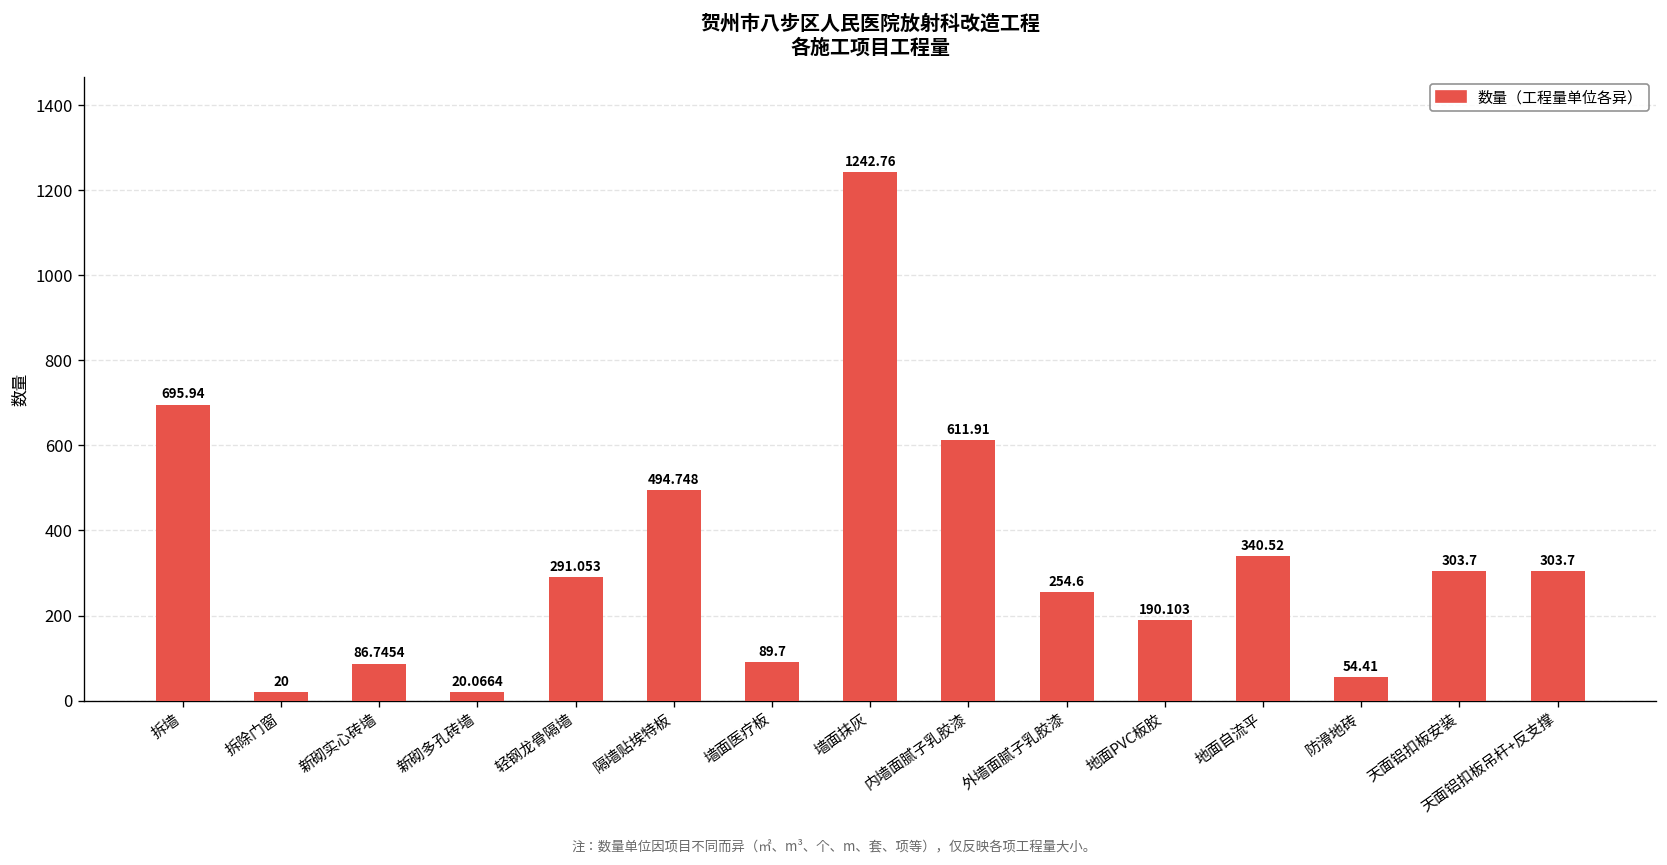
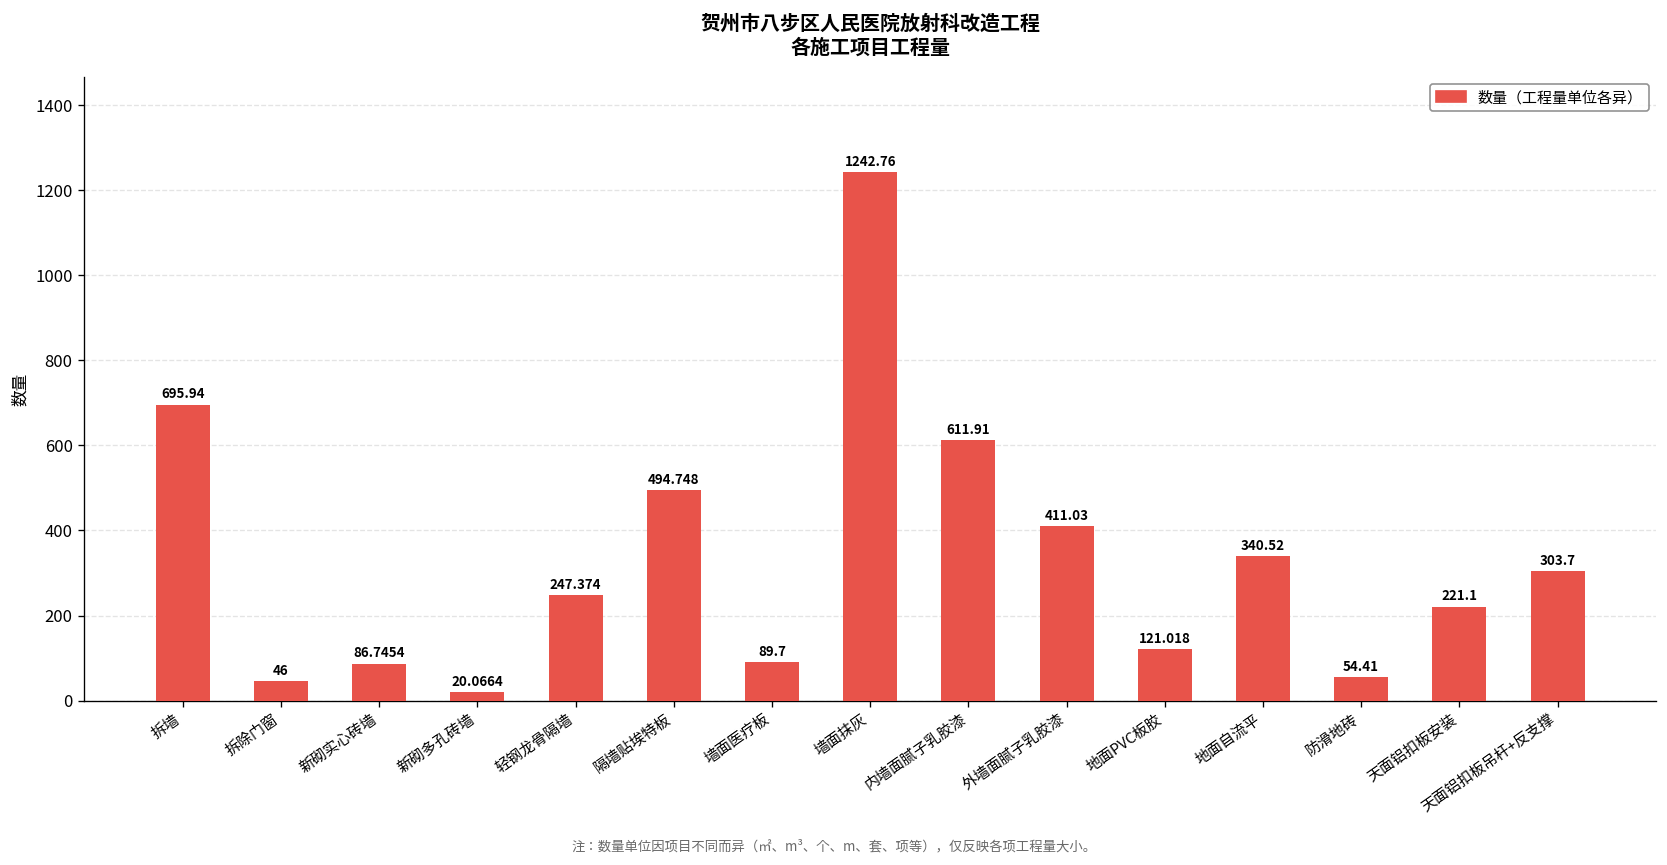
拆除门窗: 20 -> 46
轻钢龙骨隔墙: 291.053 -> 247.374
外墙面腻子乳胶漆: 254.6 -> 411.03
地面PVC板胶: 190.103 -> 121.018
天面铝扣板安装: 303.7 -> 221.1
